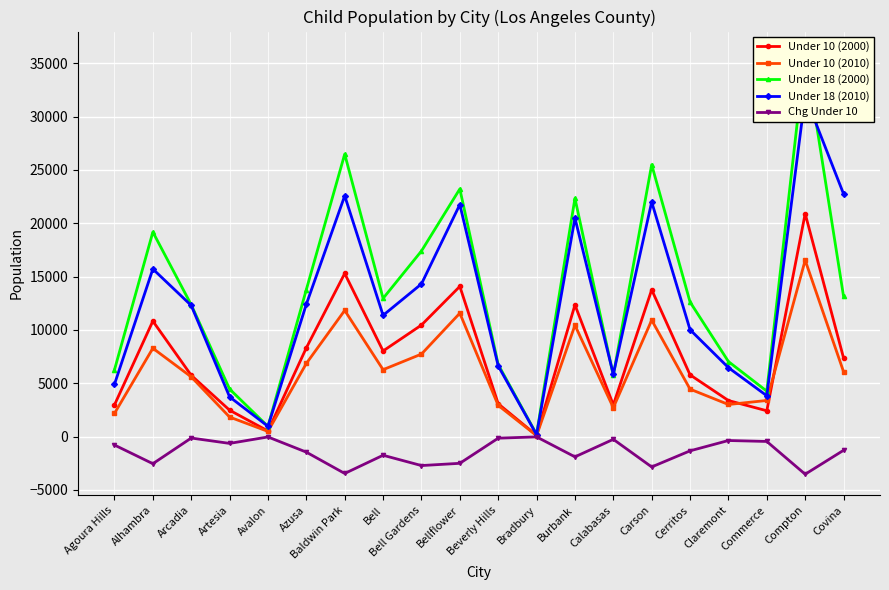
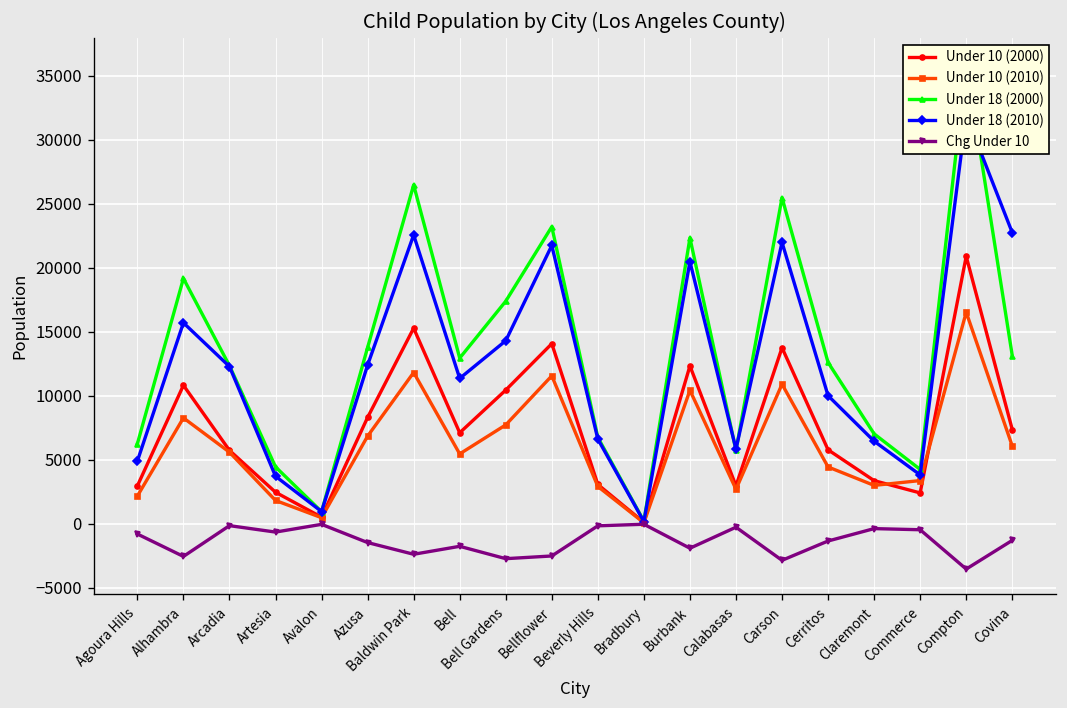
Chg Under 10, Baldwin Park: -3500 -> -2400
Under 10 (2000), Bell: 8000 -> 7100
Under 10 (2010), Bell: 6300 -> 5500
